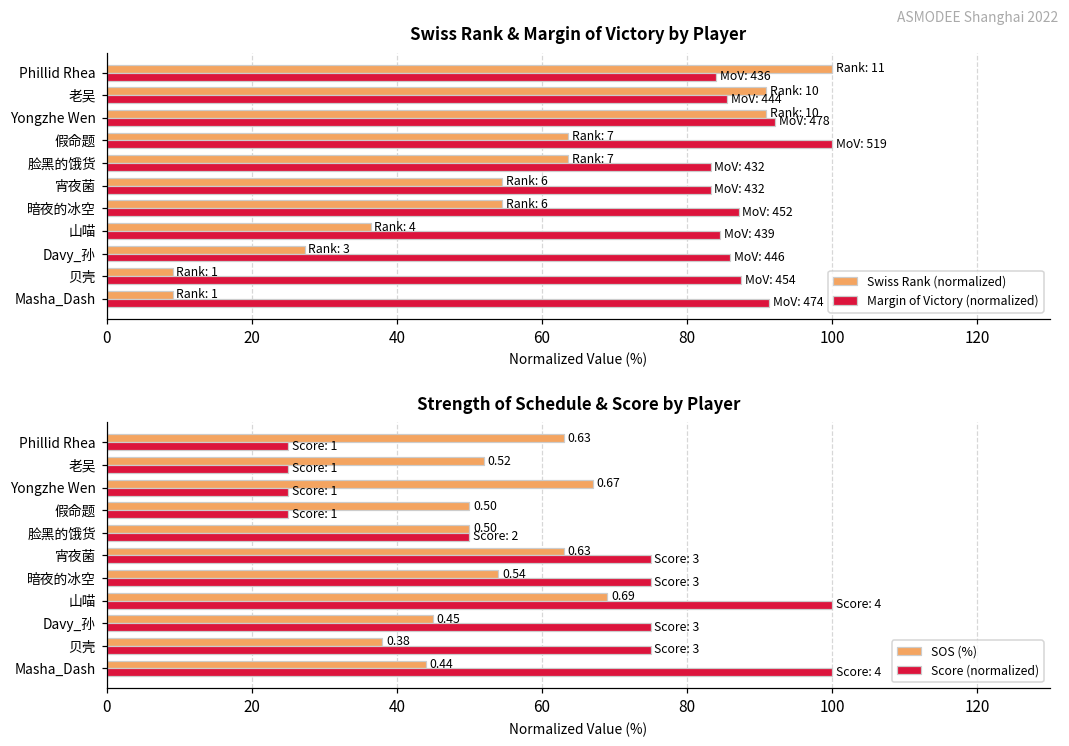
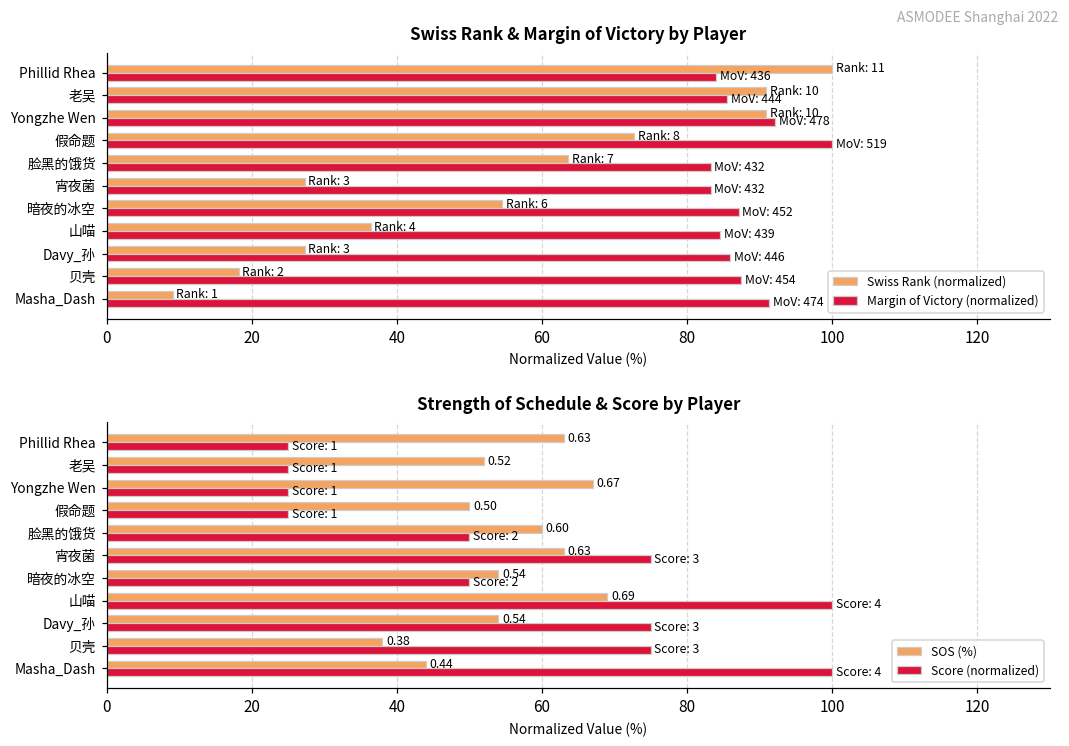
Swiss Rank & Margin of Victory by Player, Swiss Rank (normalized), 假命题: 7 -> 8
Swiss Rank & Margin of Victory by Player, Swiss Rank (normalized), 宵夜菌: 6 -> 3
Swiss Rank & Margin of Victory by Player, Swiss Rank (normalized), 贝壳: 1 -> 2
Strength of Schedule & Score by Player, SOS (%), 脸黑的饿货: 0.50 -> 0.60
Strength of Schedule & Score by Player, Score (normalized), 暗夜的冰空: 3 -> 2
Strength of Schedule & Score by Player, SOS (%), Davy_孙: 0.45 -> 0.54
